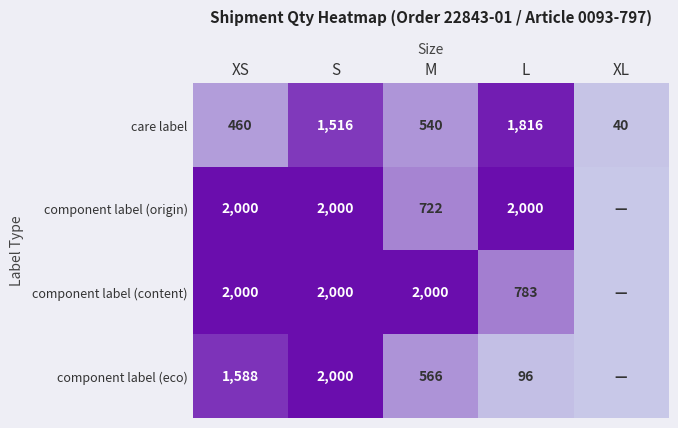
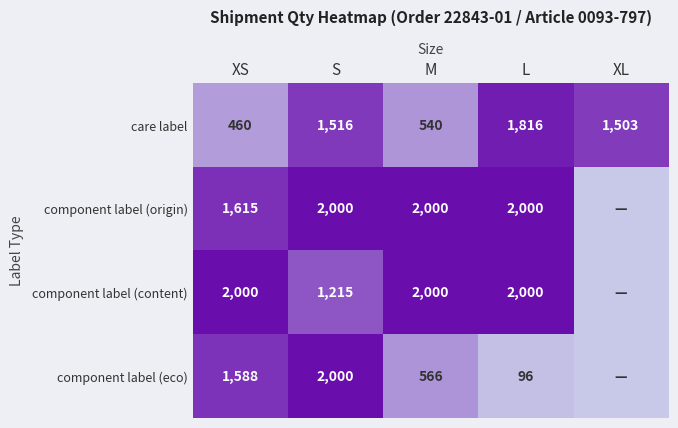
care label, XL: 40 -> 1,503
component label (origin), XS: 2,000 -> 1,615
component label (origin), M: 722 -> 2,000
component label (content), S: 2,000 -> 1,215
component label (content), L: 783 -> 2,000
